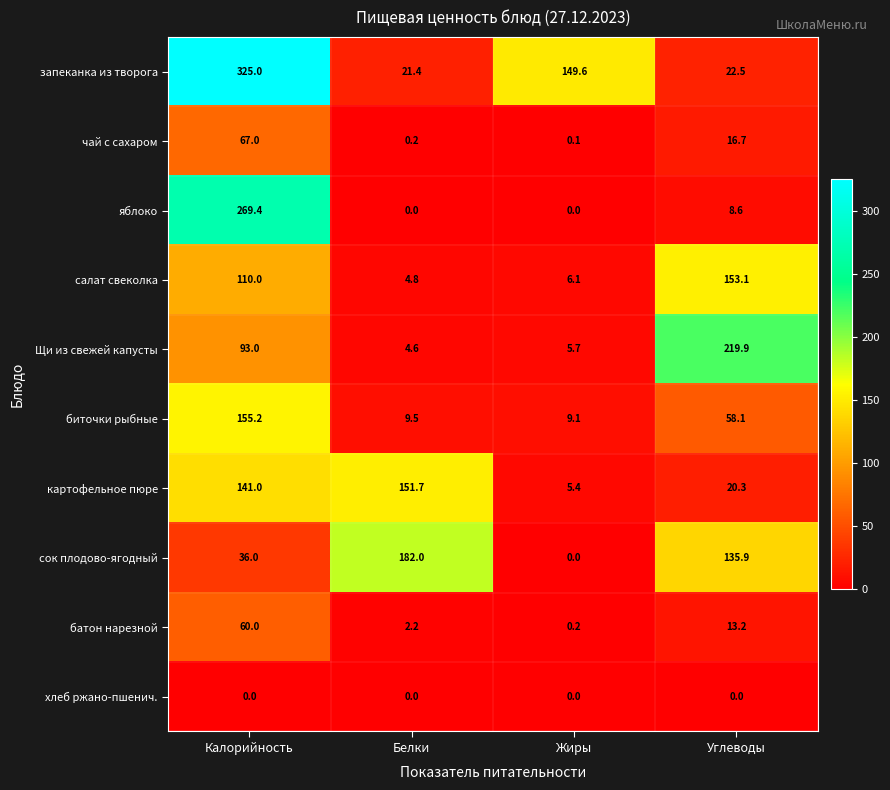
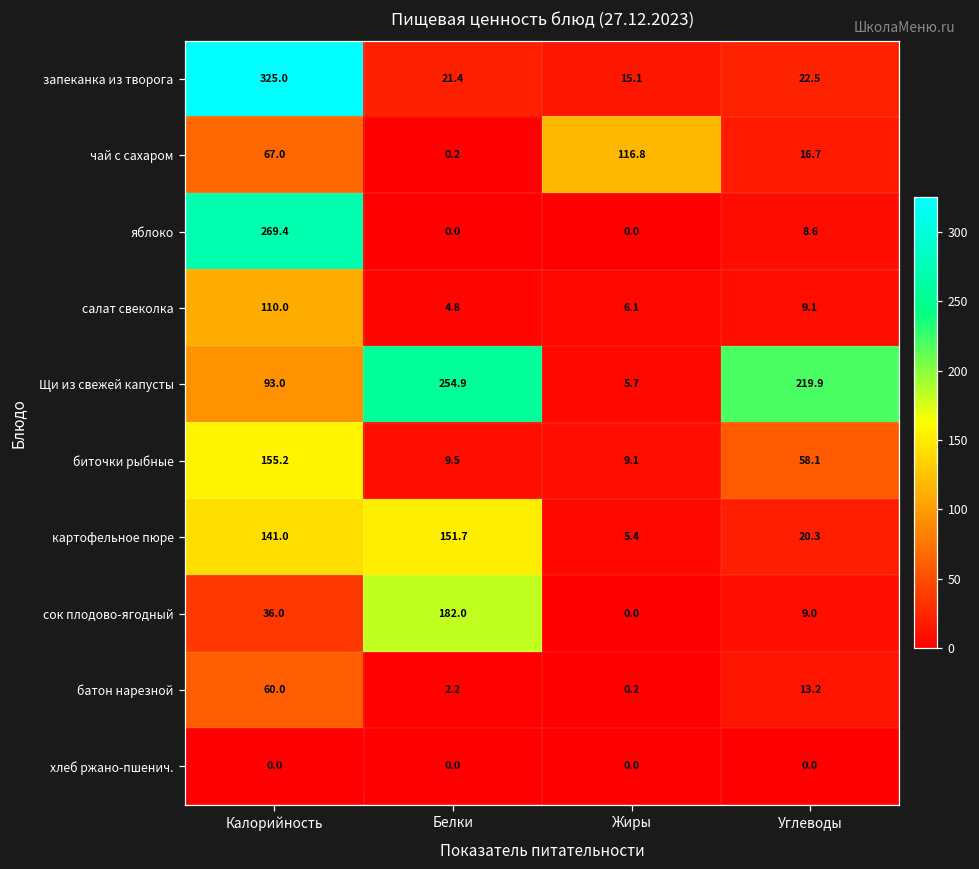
запеканка из творога, Жиры: 149.6 -> 15.1
чай с сахаром, Жиры: 0.1 -> 116.8
салат свеколка, Углеводы: 153.1 -> 9.1
Щи из свежей капусты, Белки: 4.6 -> 254.9
сок плодово-ягодный, Углеводы: 135.9 -> 9.0
